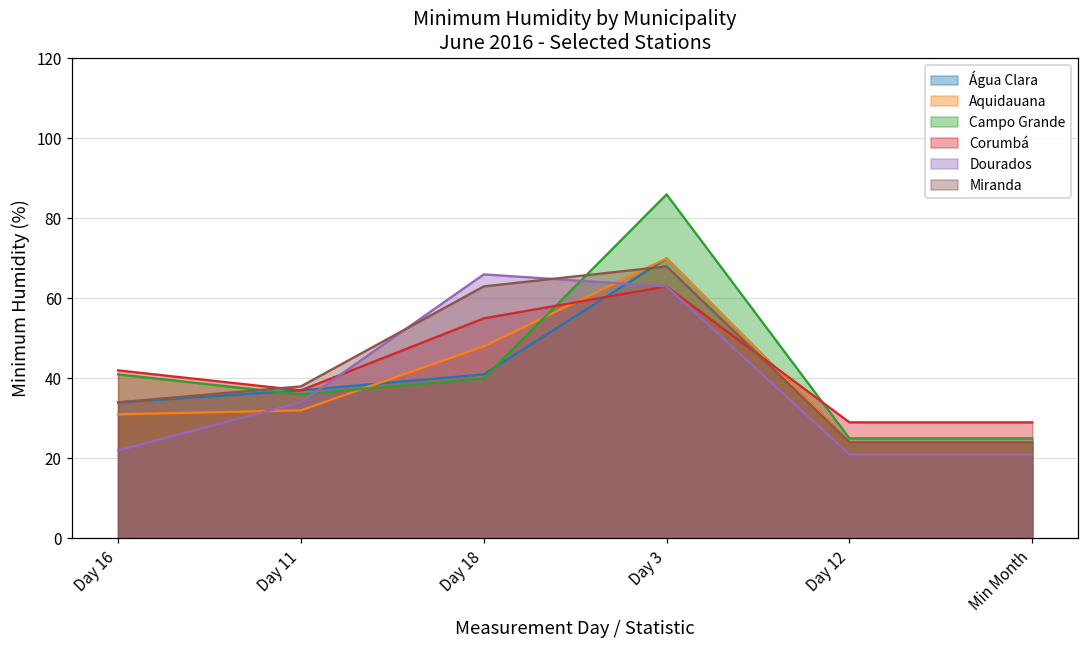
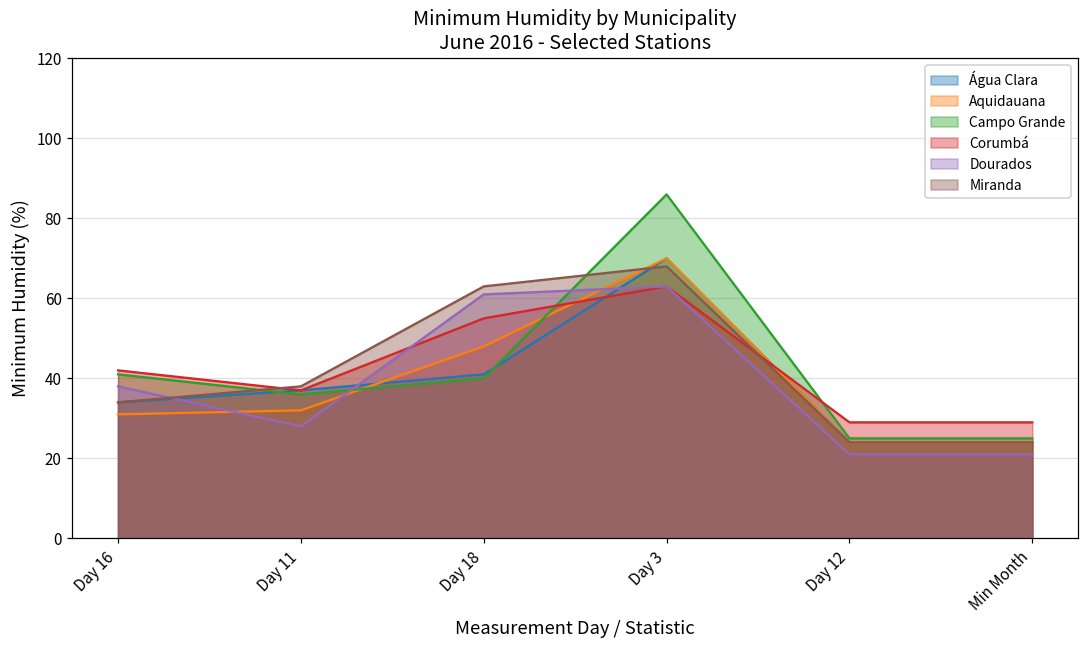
Dourados, Day 16: 22 -> 38
Dourados, Day 11: 34 -> 28
Dourados, Day 18: 66 -> 61
